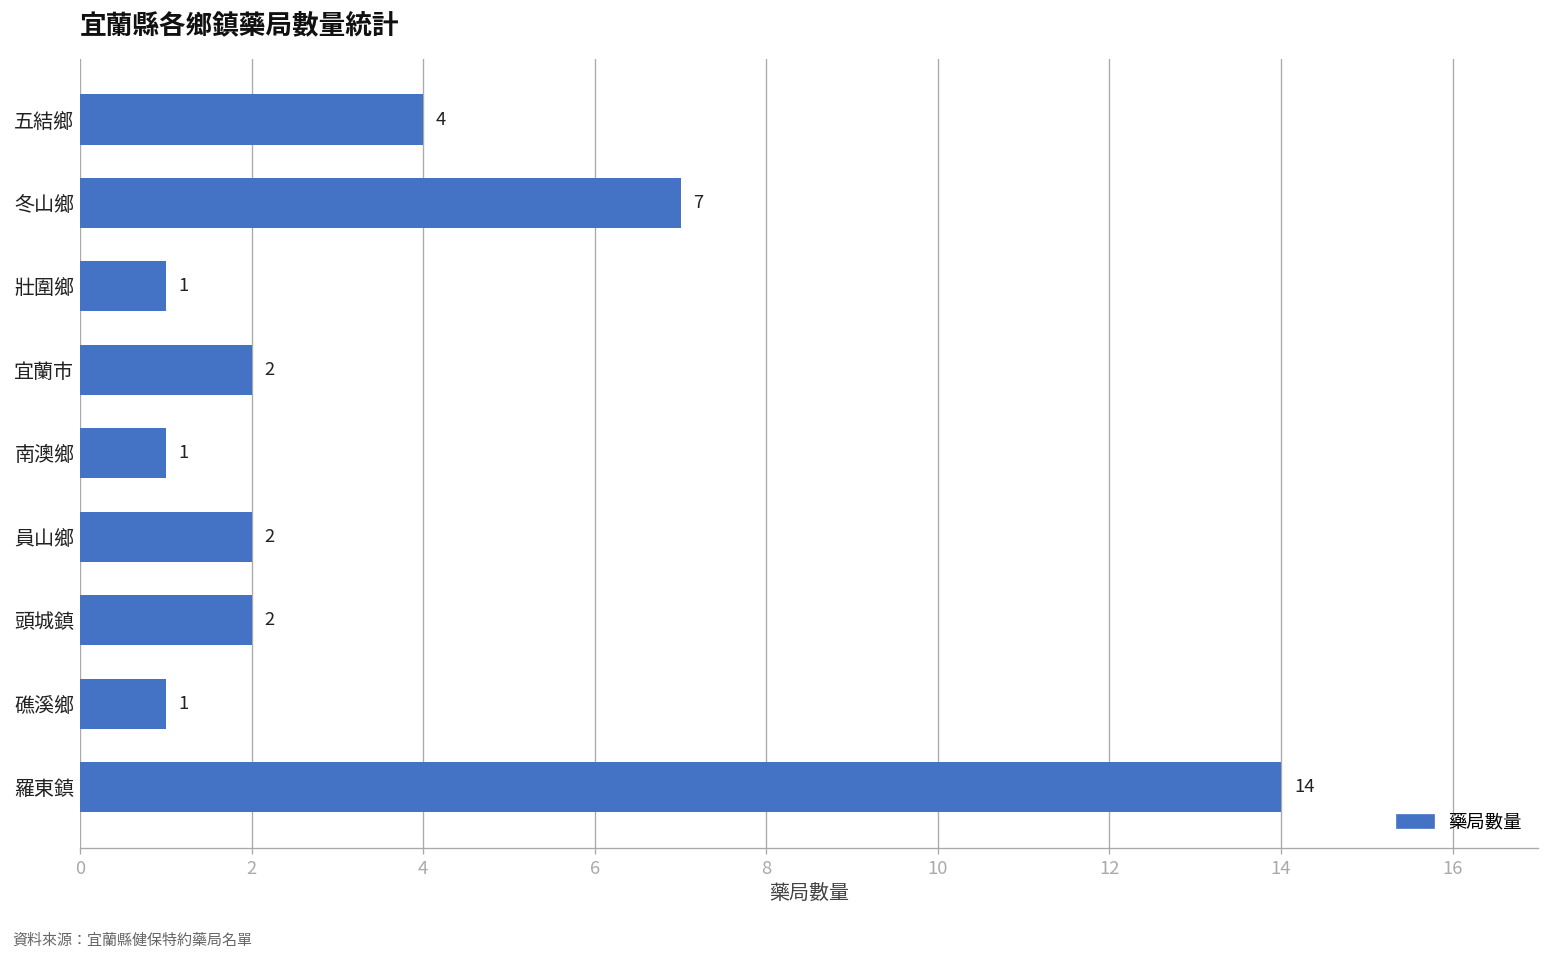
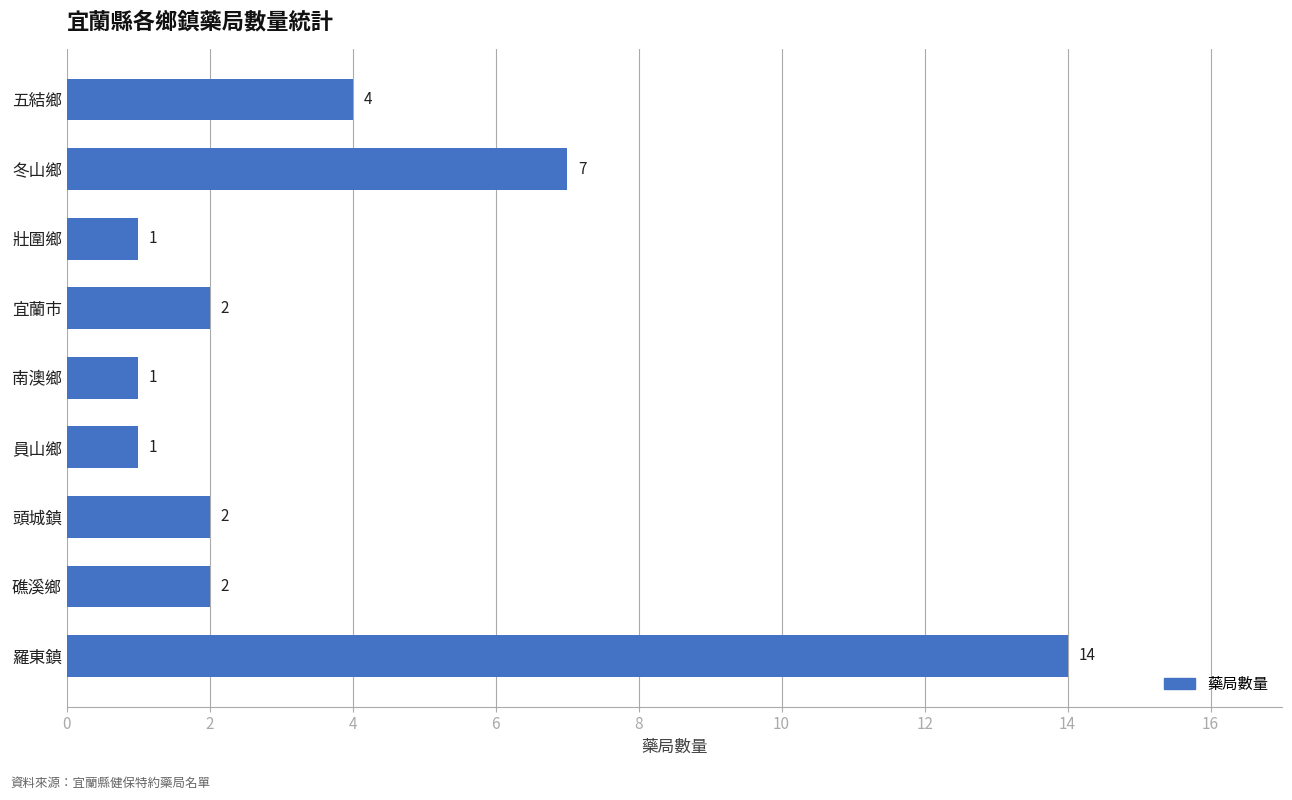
員山鄉: 2 -> 1
礁溪鄉: 1 -> 2
